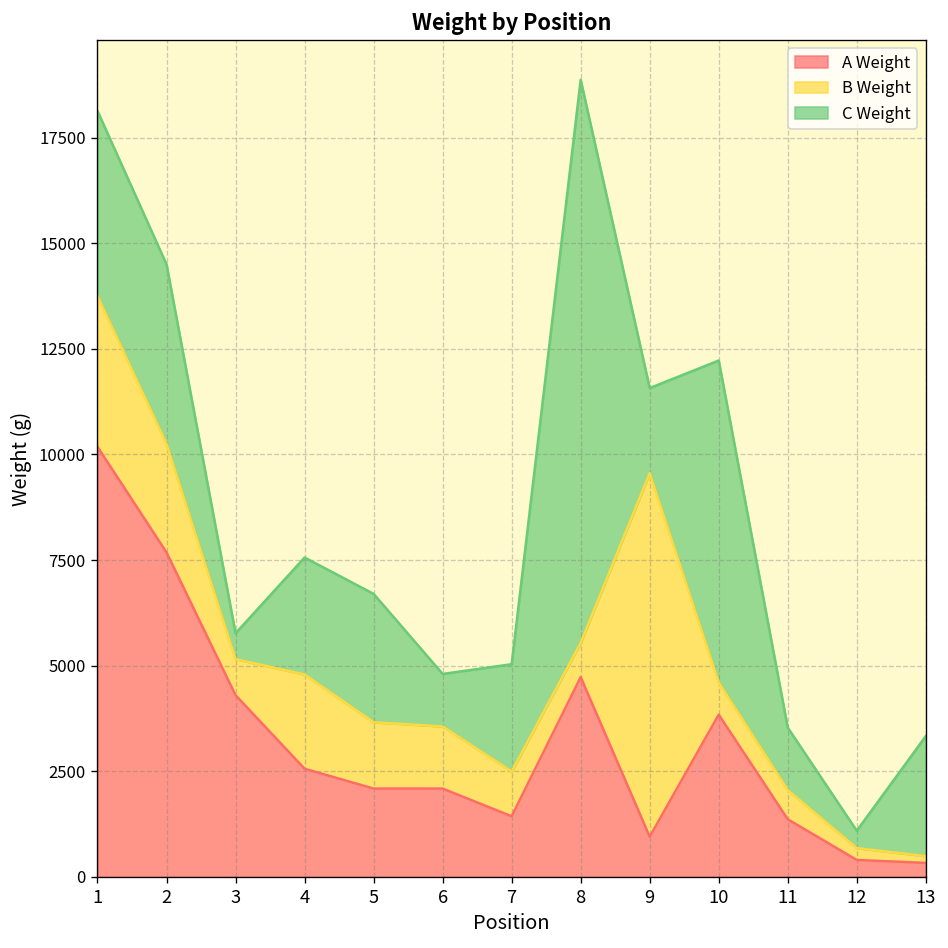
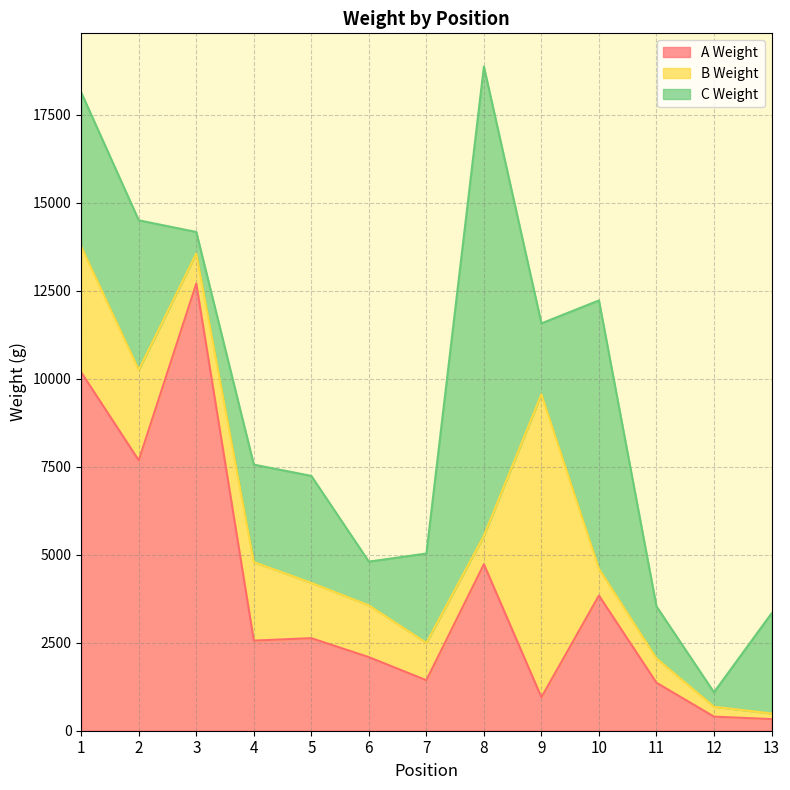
A Weight, 3: 4300 -> 12700
A Weight, 5: 2100 -> 2600
